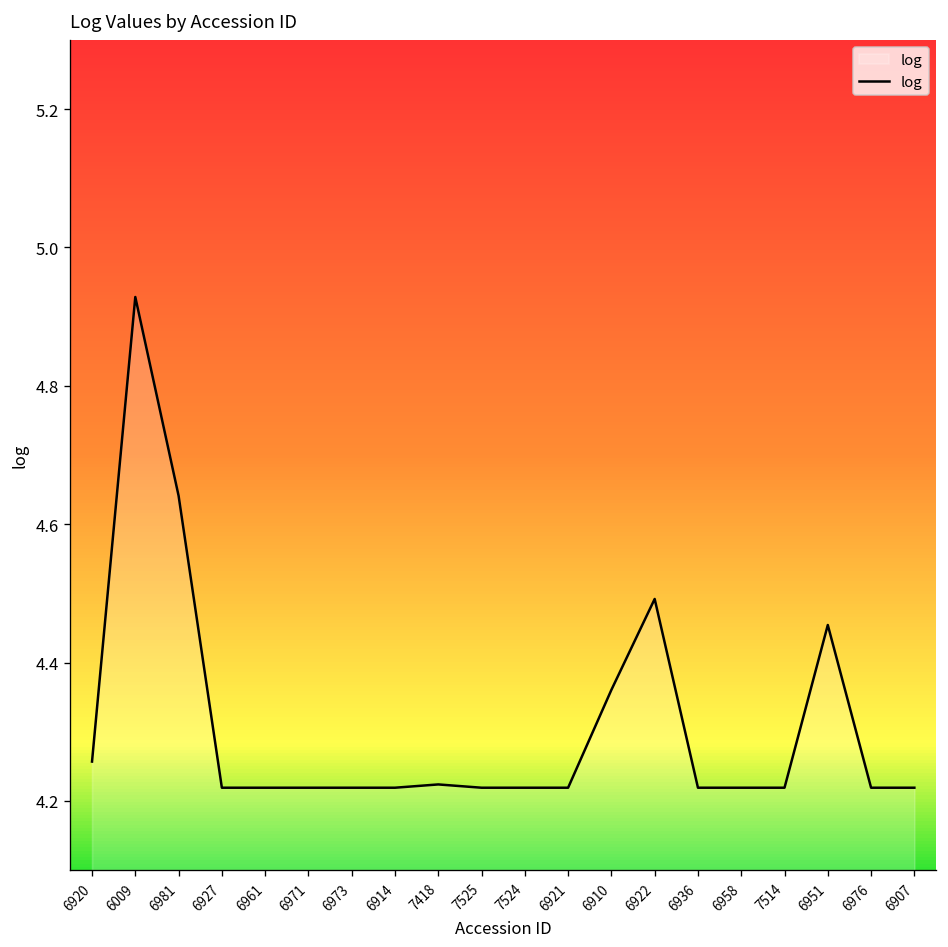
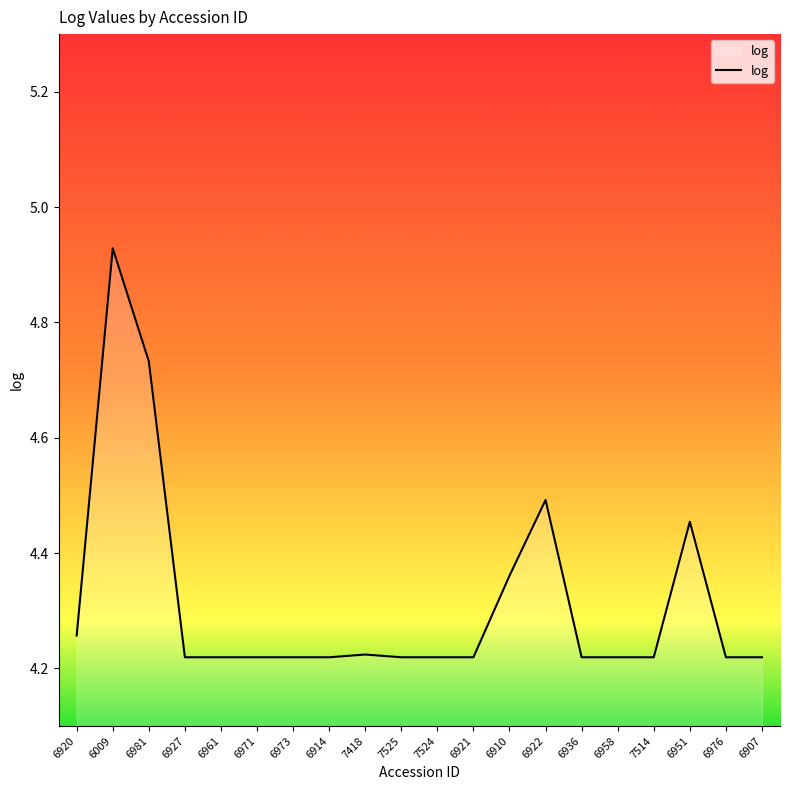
6981: 4.64 -> 4.73
